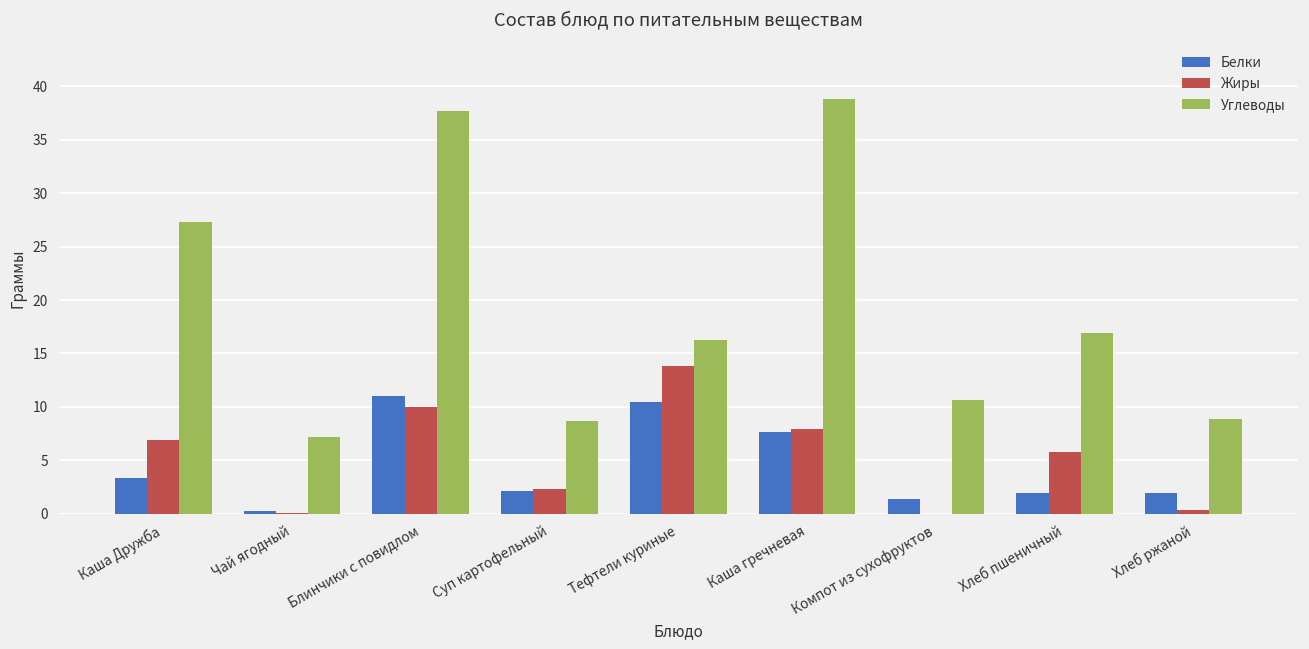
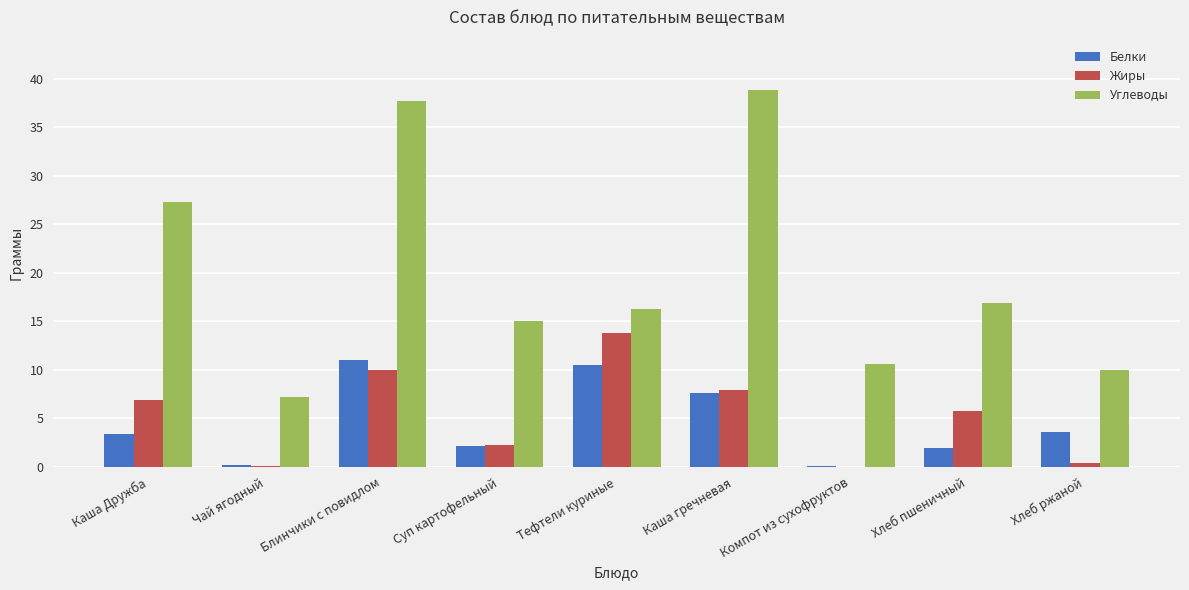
Углеводы, Суп картофельный: 9 -> 15
Белки, Компот из сухофруктов: 1 -> 0
Белки, Хлеб ржаной: 2 -> 4
Углеводы, Хлеб ржаной: 9 -> 10
